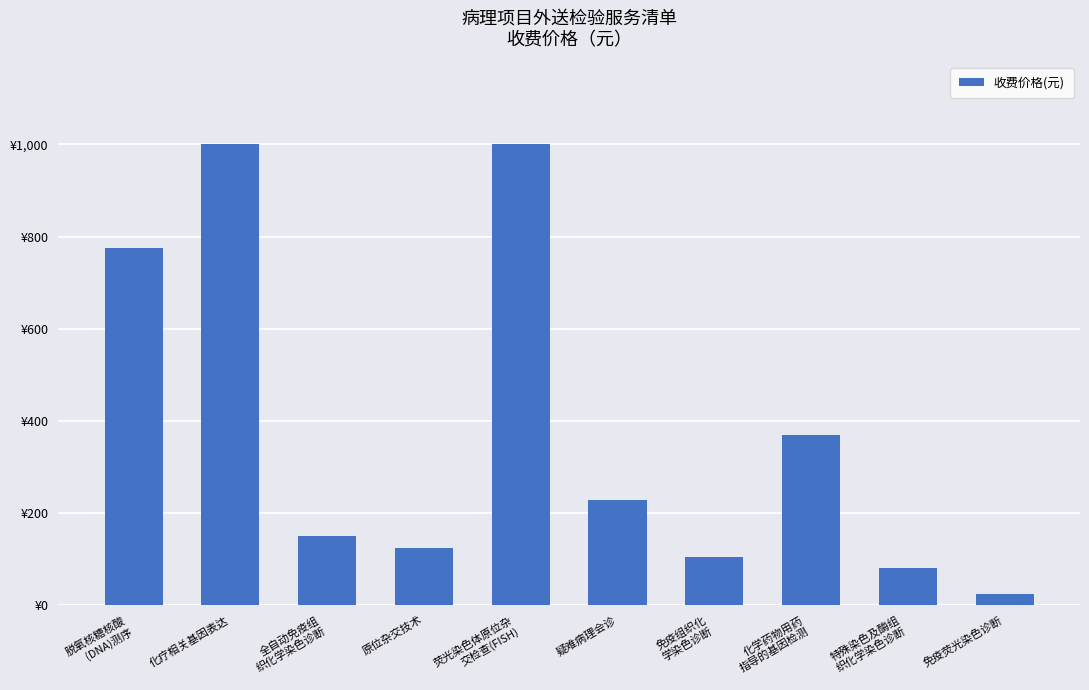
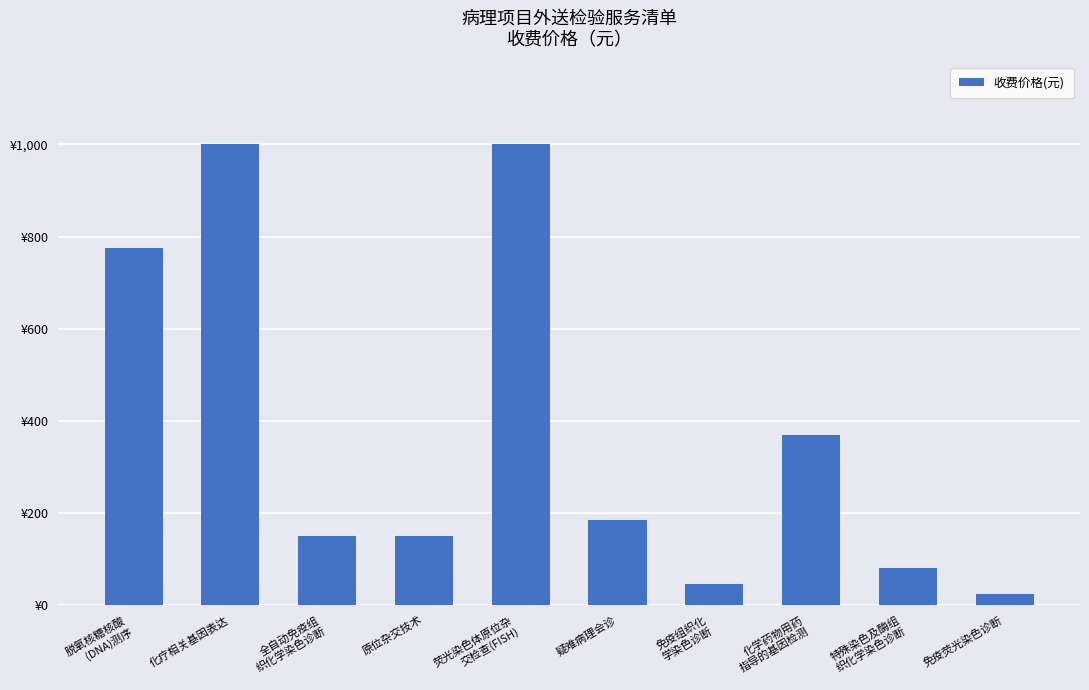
原位杂交技术: ¥130 -> ¥150
疑难病理会诊: ¥230 -> ¥190
免疫组织化 学染色诊断: ¥110 -> ¥50
